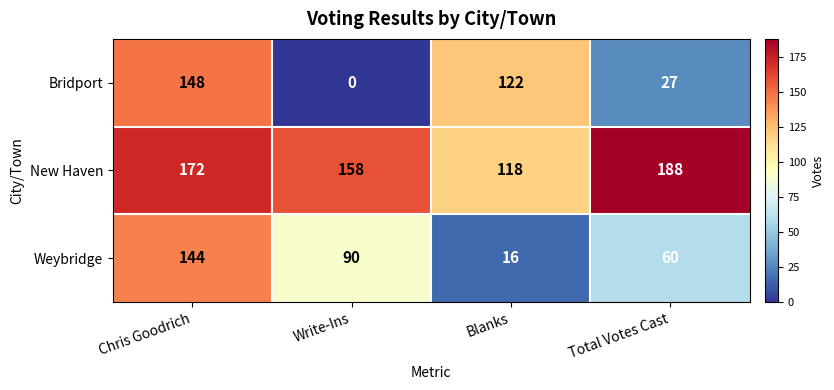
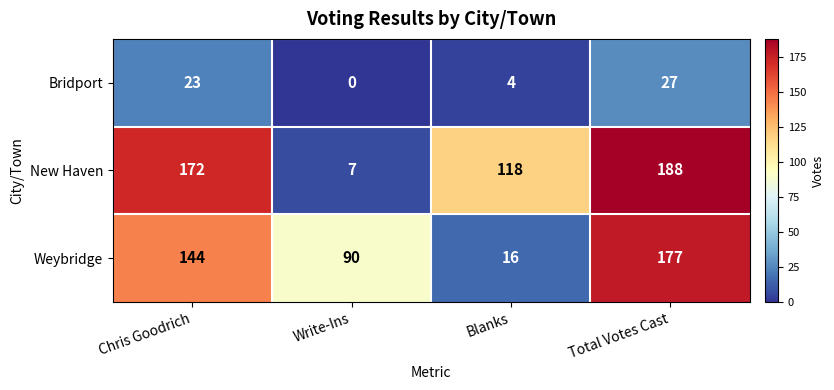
Bridport, Chris Goodrich: 148 -> 23
Bridport, Blanks: 122 -> 4
New Haven, Write-Ins: 158 -> 7
Weybridge, Total Votes Cast: 60 -> 177
